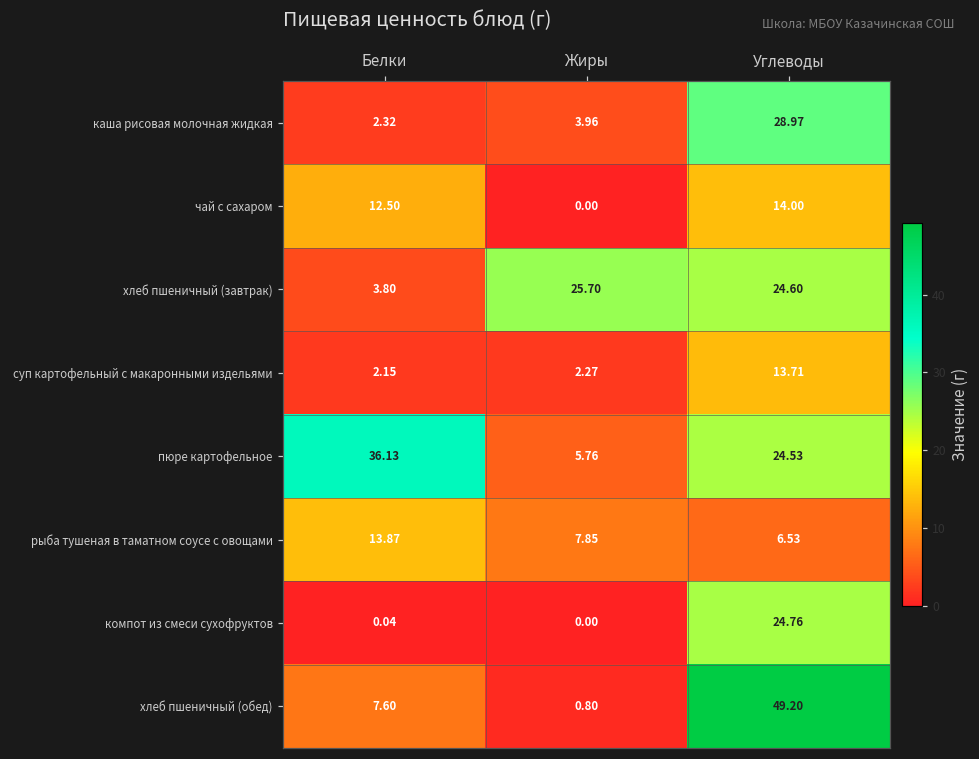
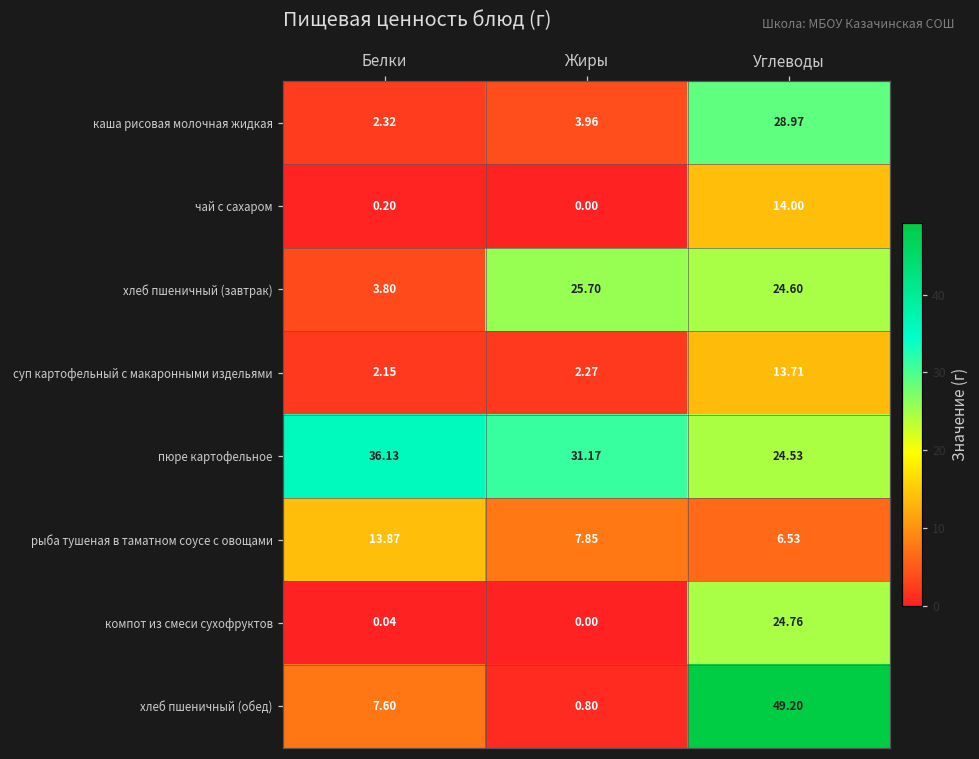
чай с сахаром, Белки: 12.50 -> 0.20
пюре картофельное, Жиры: 5.76 -> 31.17
